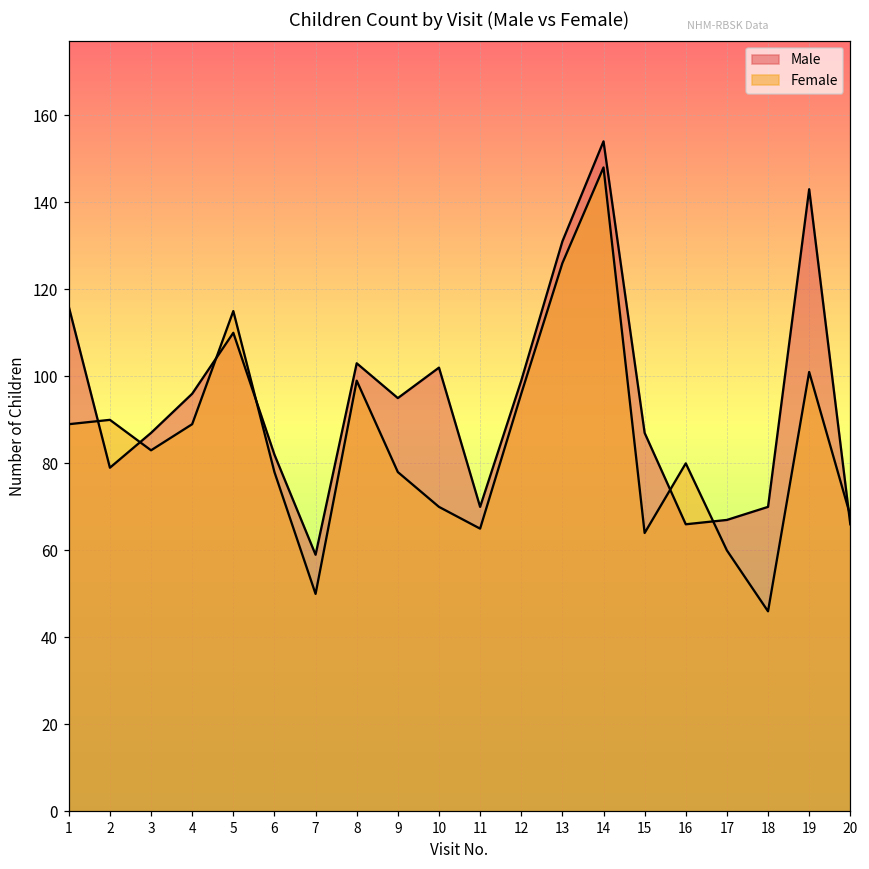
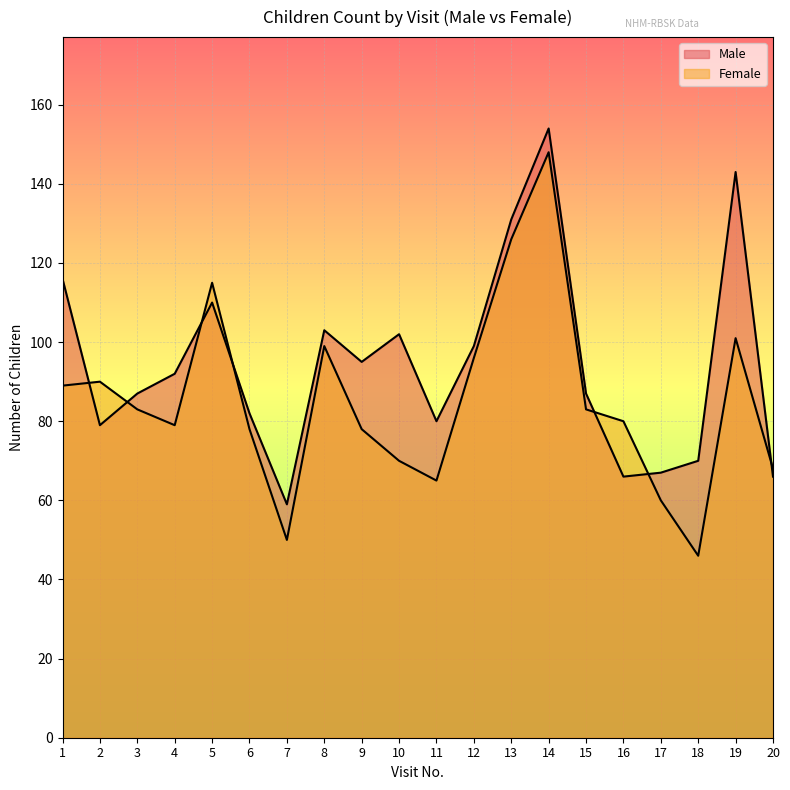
Male, 4: 96 -> 92
Female, 4: 89 -> 79
Male, 11: 70 -> 80
Female, 15: 64 -> 83
